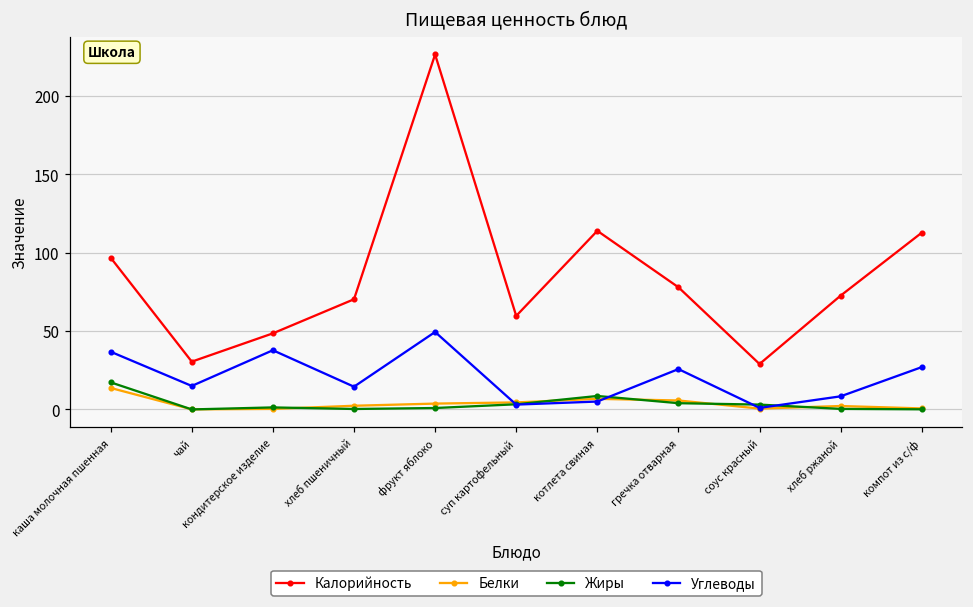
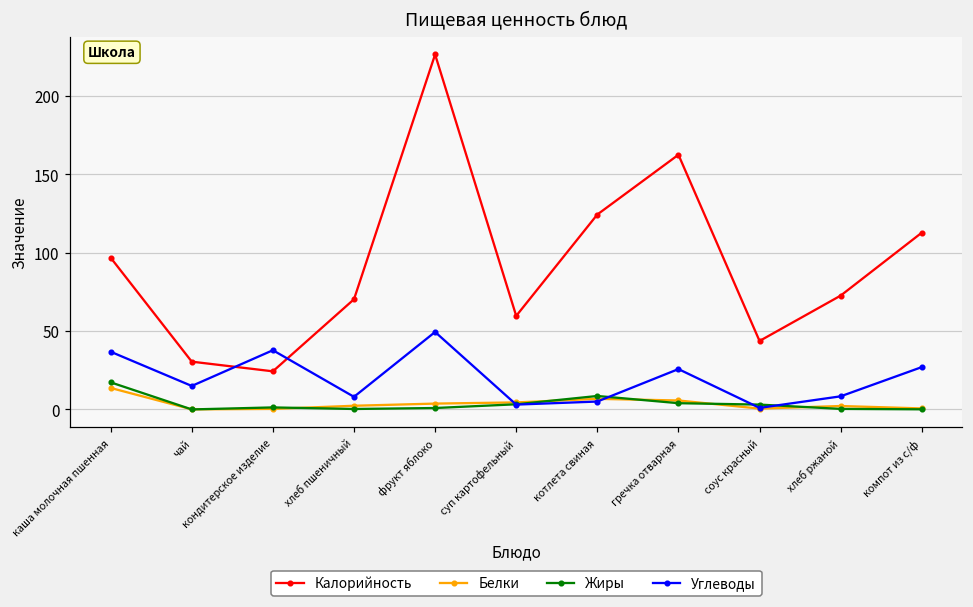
Калорийность, кондитерское изделие: 49 -> 24
Углеводы, хлеб пшеничный: 15 -> 8
Калорийность, котлета свиная: 114 -> 124
Калорийность, гречка отварная: 78 -> 163
Калорийность, соус красный: 29 -> 44
